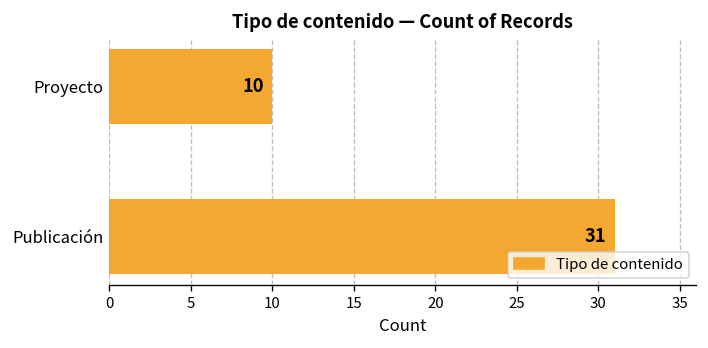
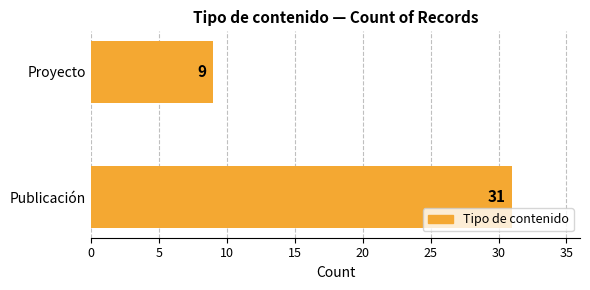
Proyecto: 10 -> 9
